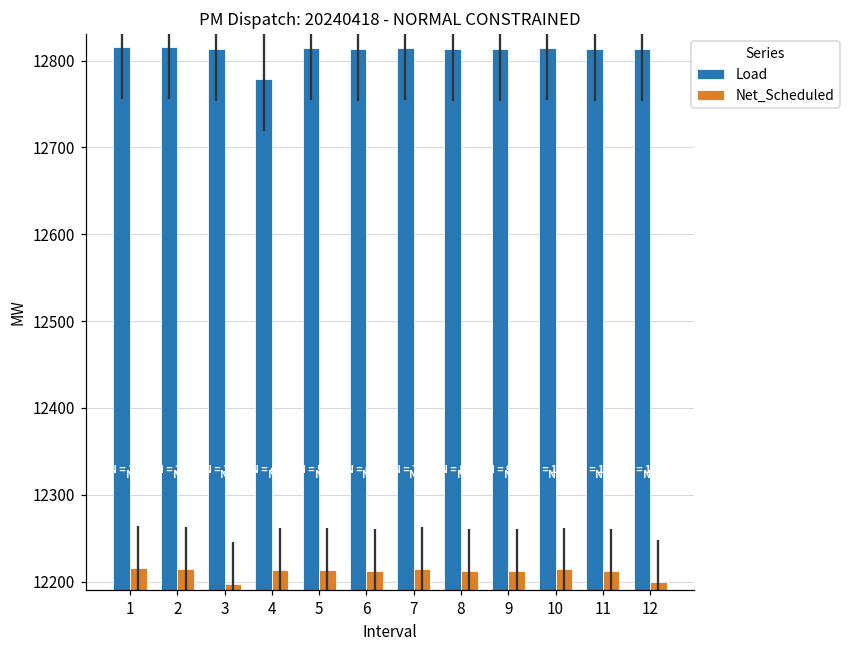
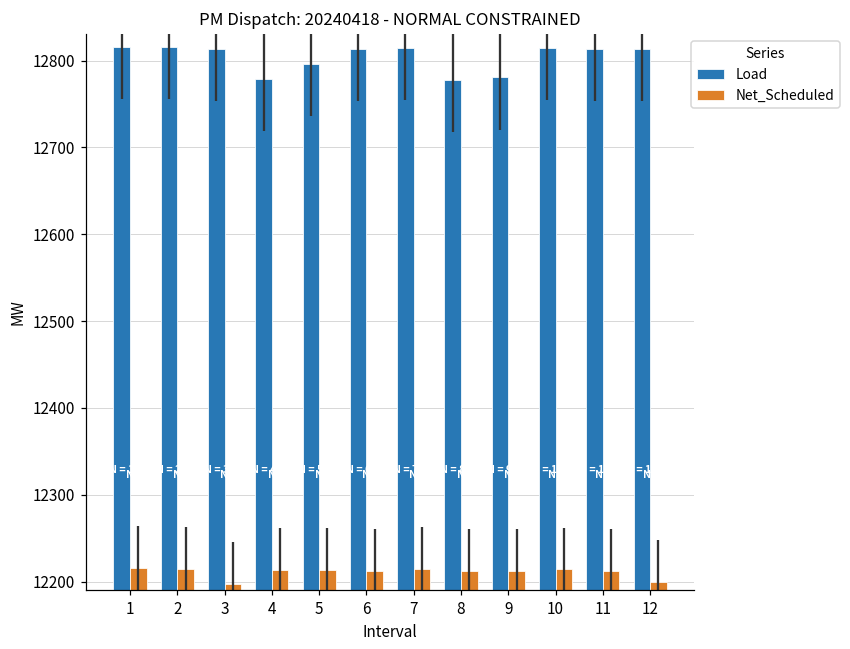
Load, 5: 12810 -> 12800
Load, 8: 12810 -> 12780
Load, 9: 12810 -> 12780
